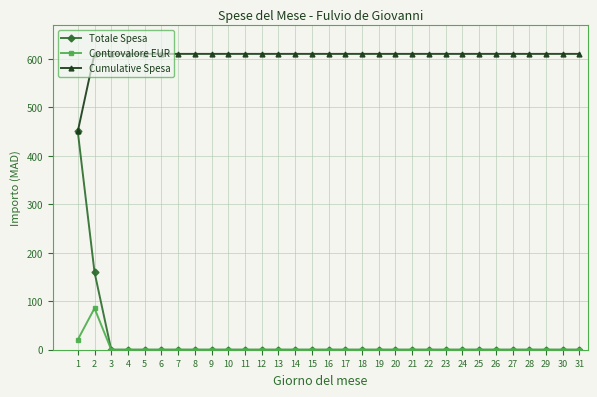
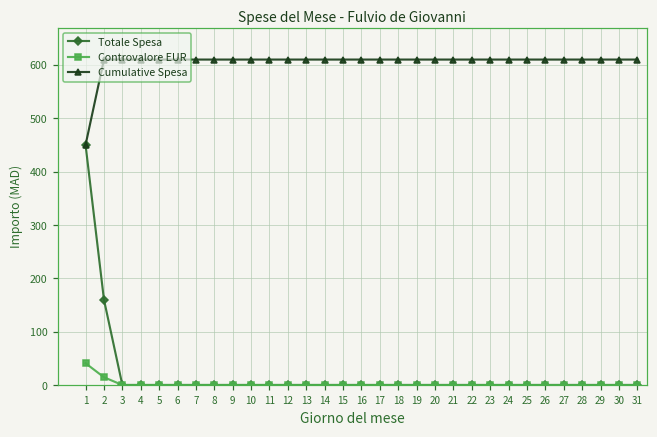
Controvalore EUR, 1: 20 -> 40
Controvalore EUR, 2: 90 -> 10
